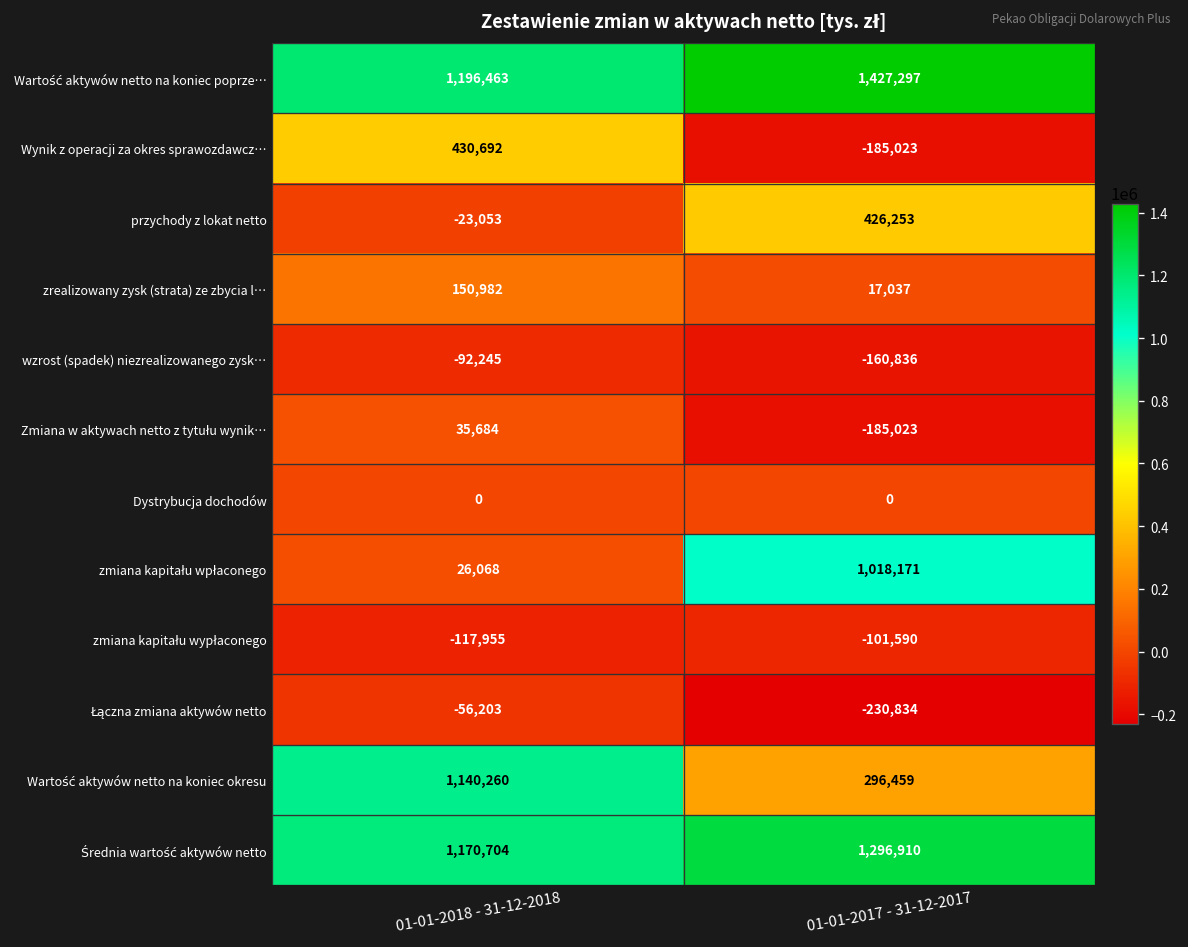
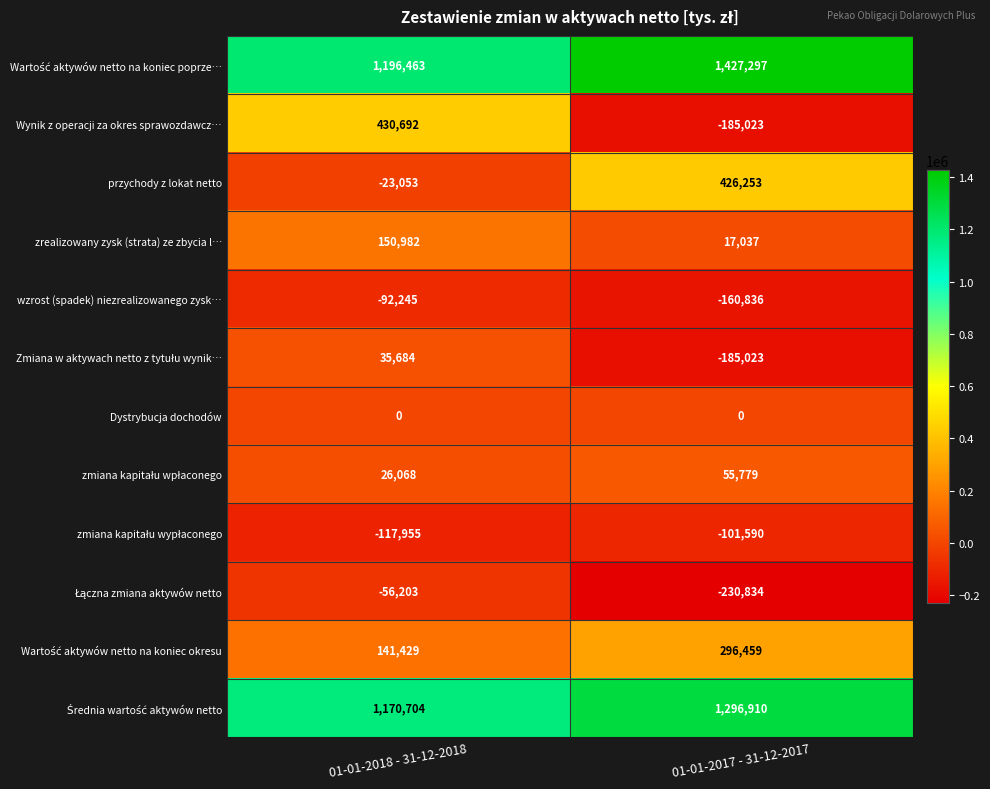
zmiana kapitału wpłaconego, 01-01-2017 - 31-12-2017: 1,018,171 -> 55,779
Wartość aktywów netto na koniec okresu, 01-01-2018 - 31-12-2018: 1,140,260 -> 141,429
